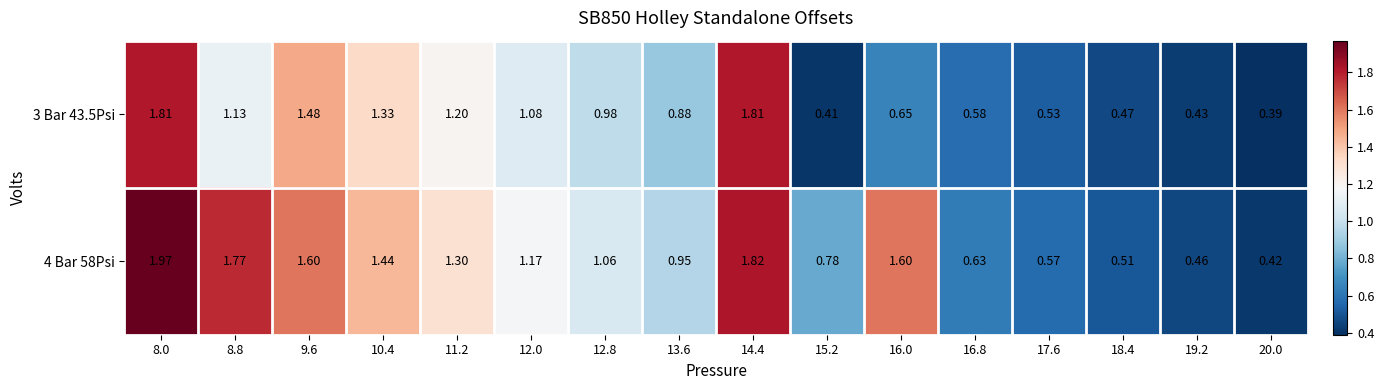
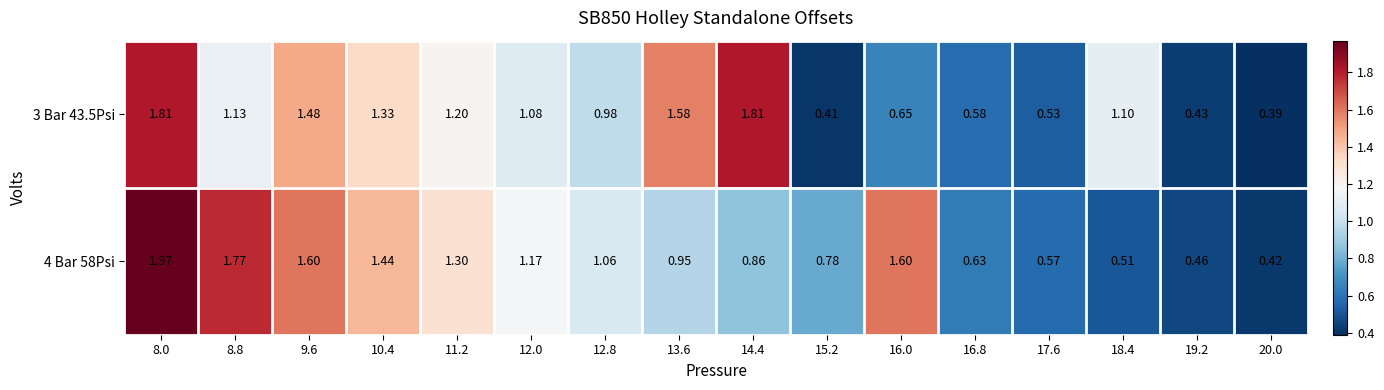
3 Bar 43.5Psi, 13.6: 0.88 -> 1.58
3 Bar 43.5Psi, 18.4: 0.47 -> 1.10
4 Bar 58Psi, 14.4: 1.82 -> 0.86
